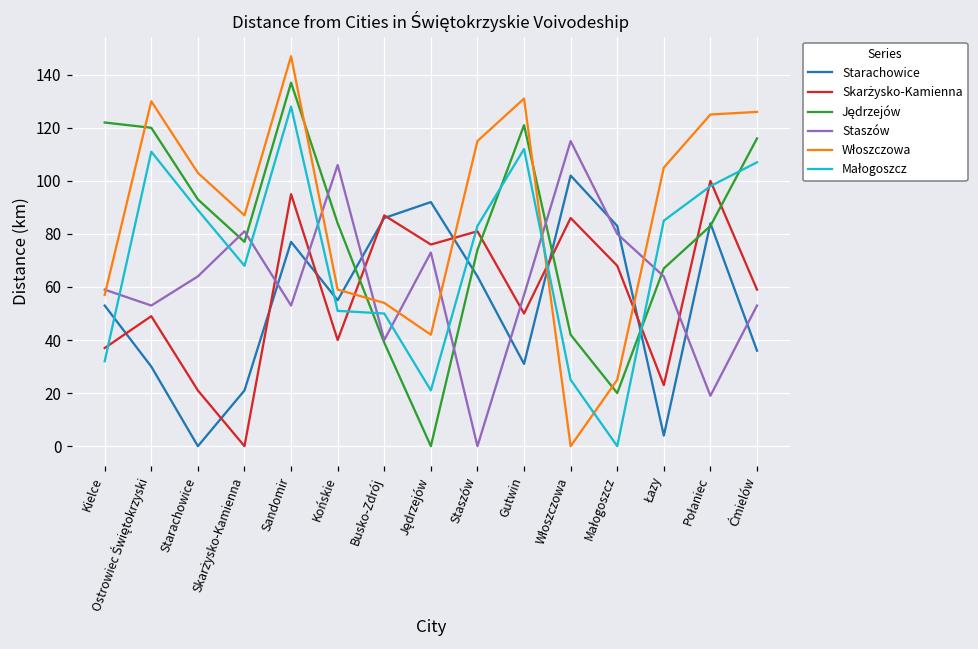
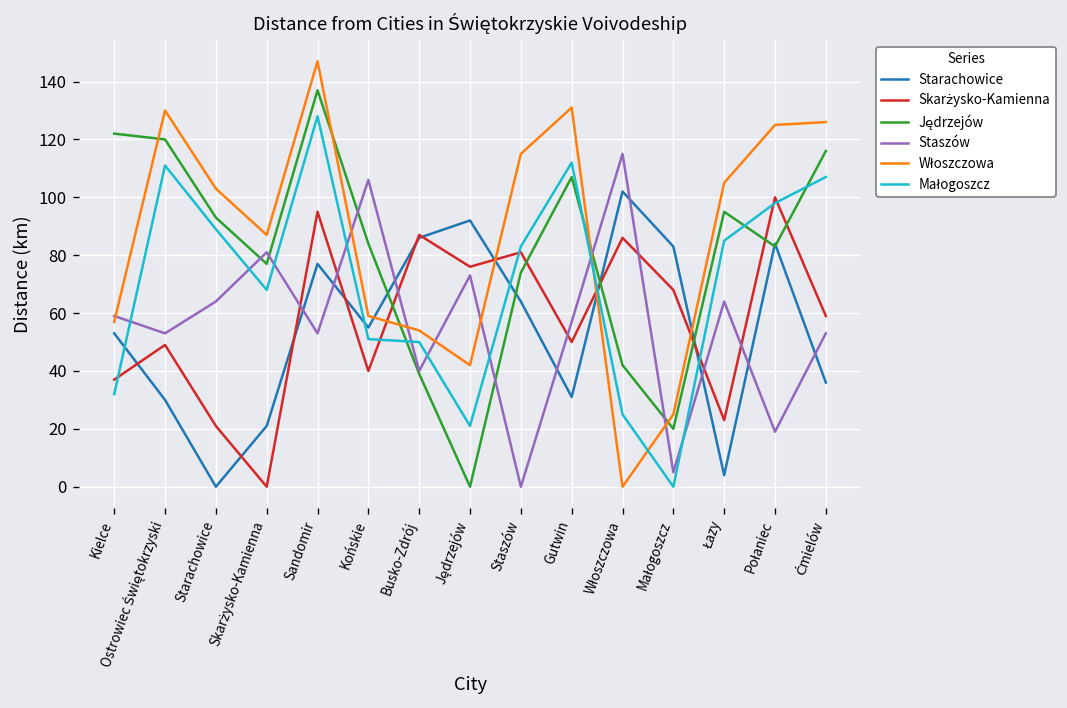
Jędrzejów, Gutwin: 121 -> 107
Staszów, Małogoszcz: 80 -> 5
Jędrzejów, Łazy: 67 -> 95
